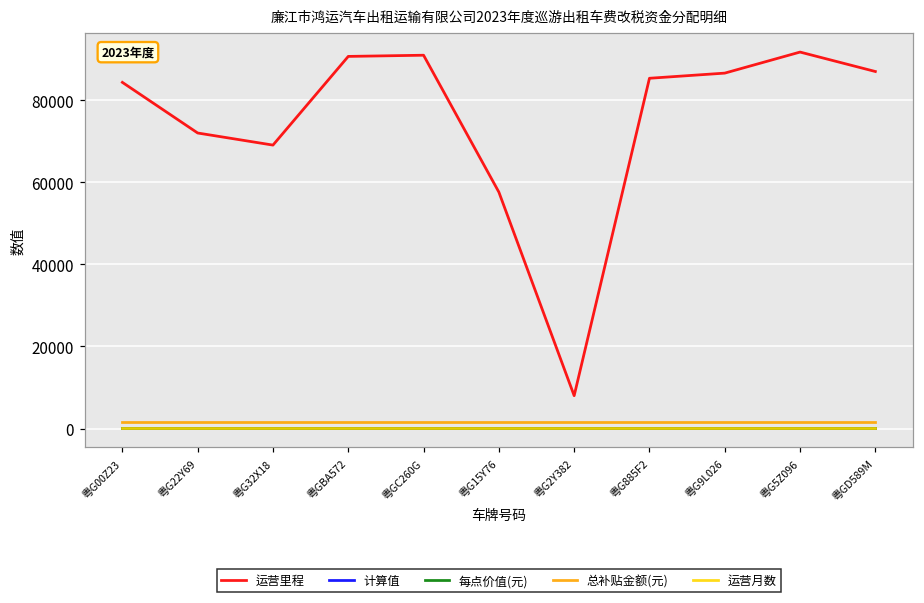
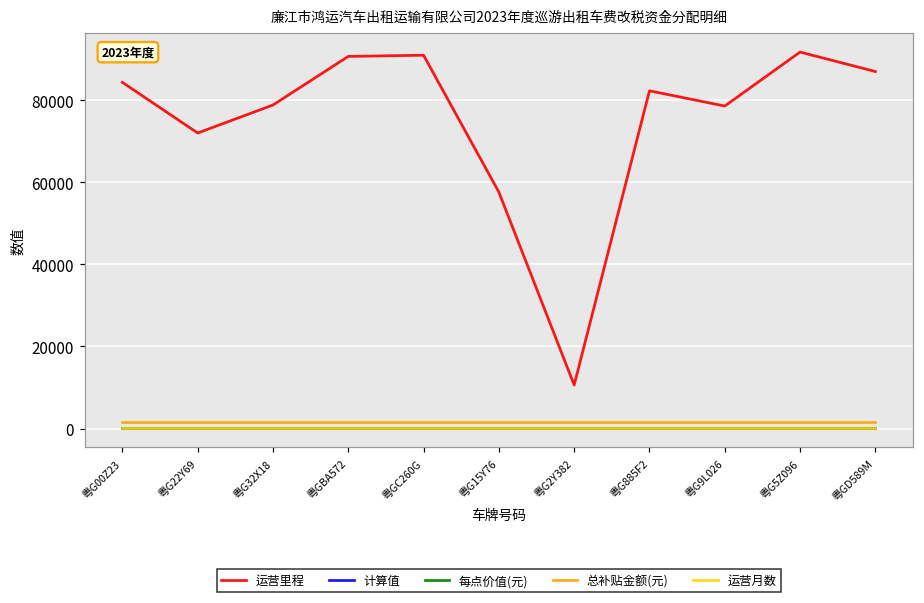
运营里程, 粤G32X18: 69000 -> 79000
运营里程, 粤G2Y382: 8000 -> 11000
运营里程, 粤G885F2: 85000 -> 82000
运营里程, 粤G9L026: 87000 -> 79000
